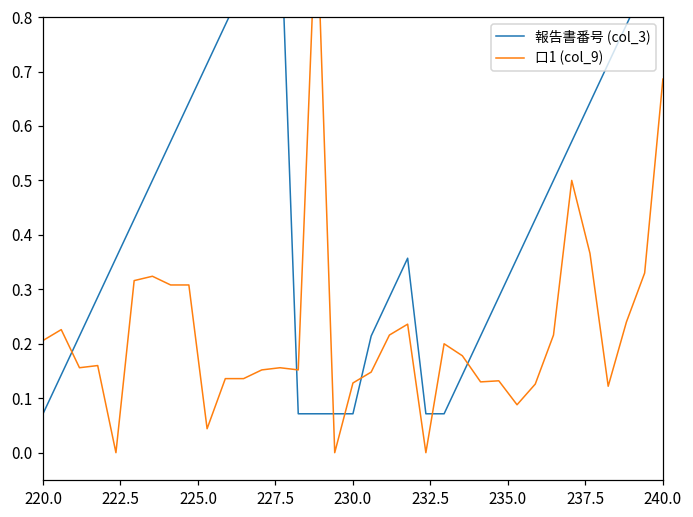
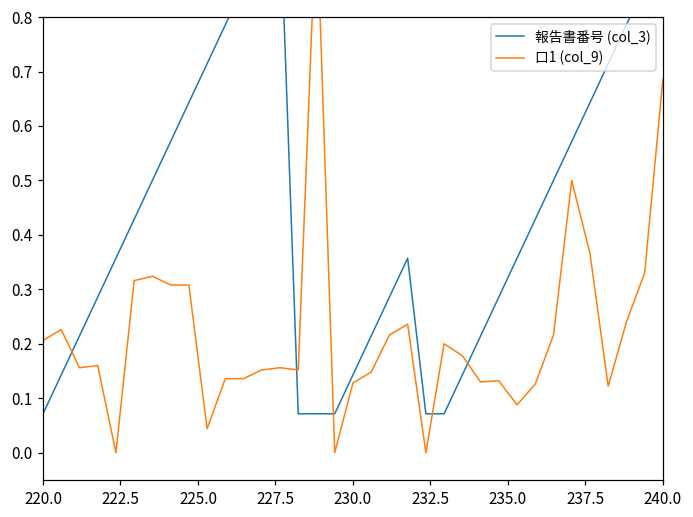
報告書番号 (col_3), 230.0: 0.07 -> 0.14
